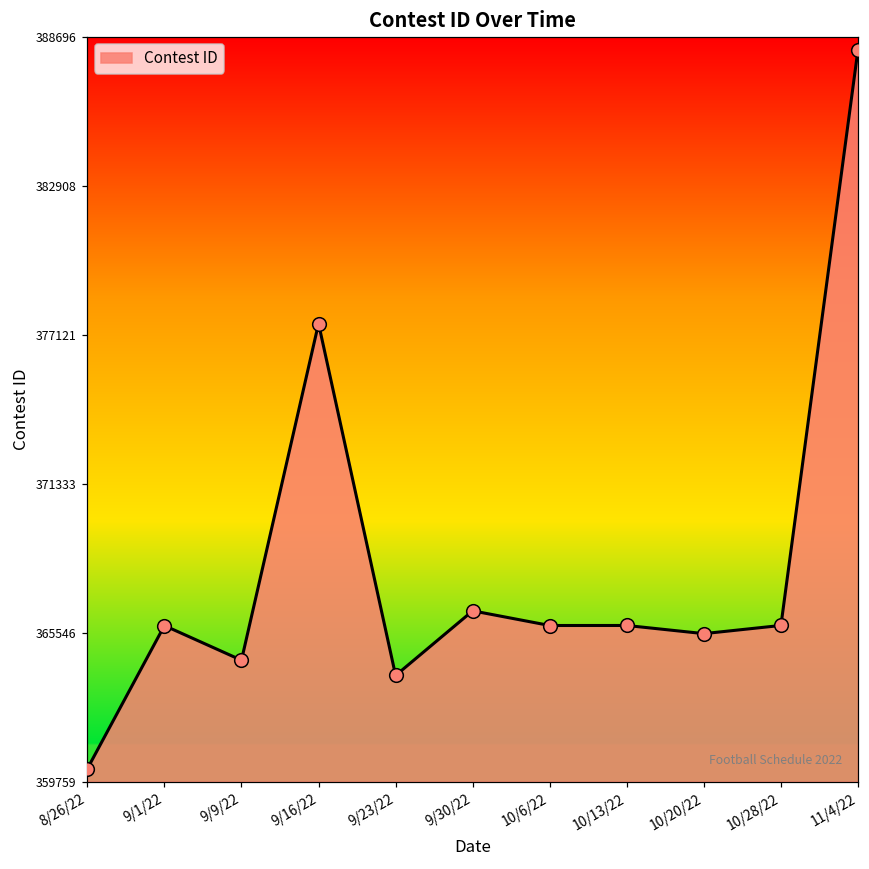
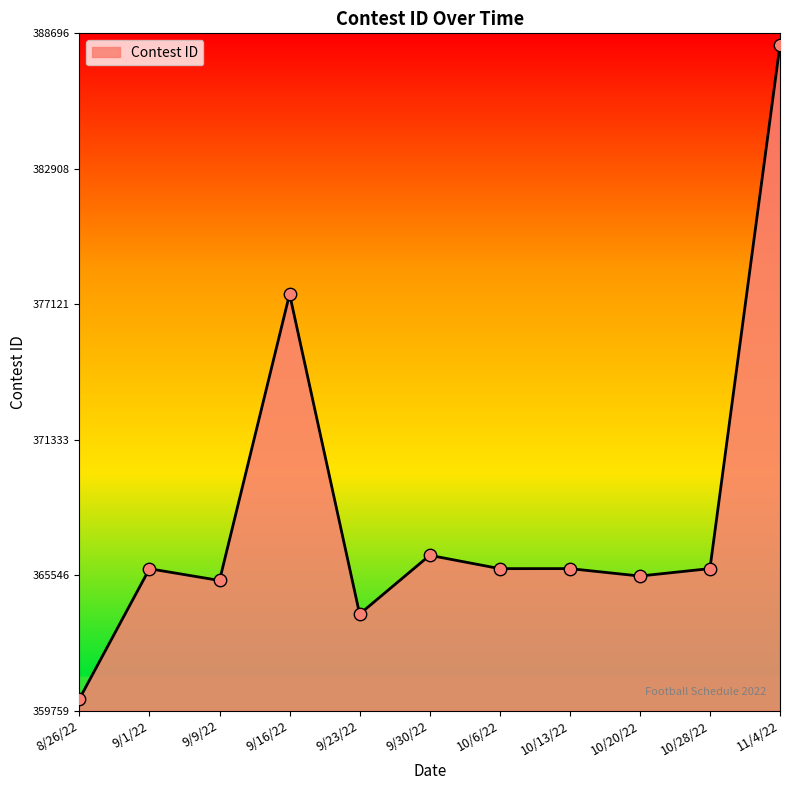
9/9/22: 364500 -> 365300
